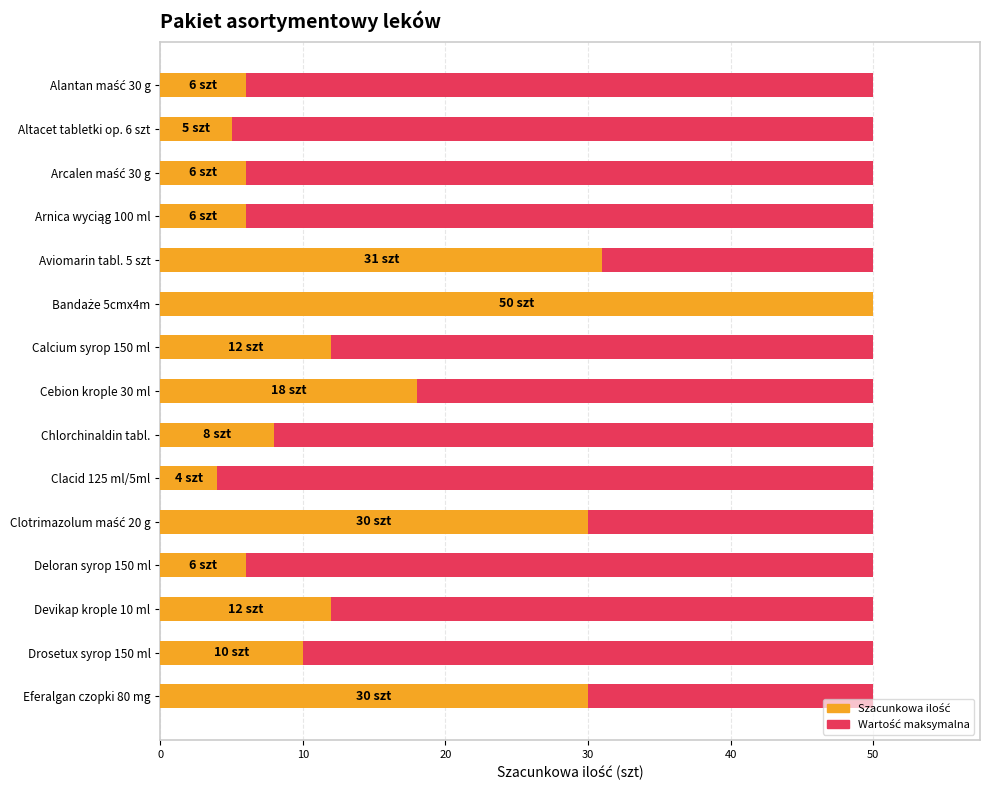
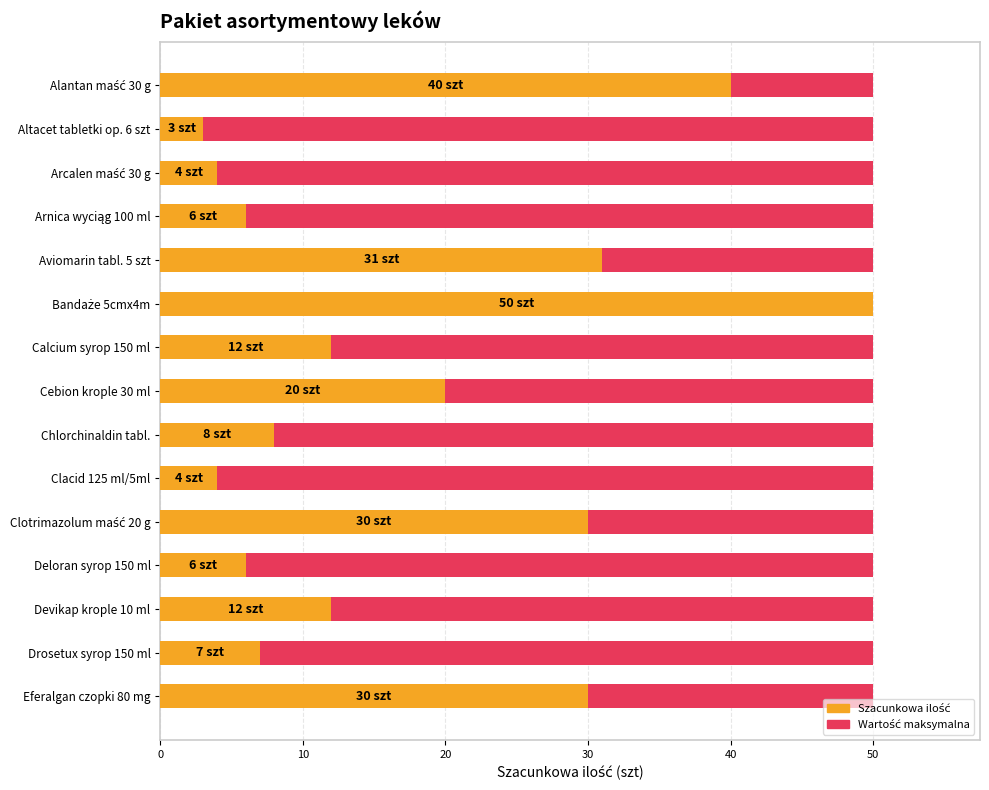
Szacunkowa ilość, Alantan maść 30 g: 6 -> 40
Szacunkowa ilość, Altacet tabletki op. 6 szt: 5 -> 3
Szacunkowa ilość, Arcalen maść 30 g: 6 -> 4
Szacunkowa ilość, Cebion krople 30 ml: 18 -> 20
Szacunkowa ilość, Drosetux syrop 150 ml: 10 -> 7
